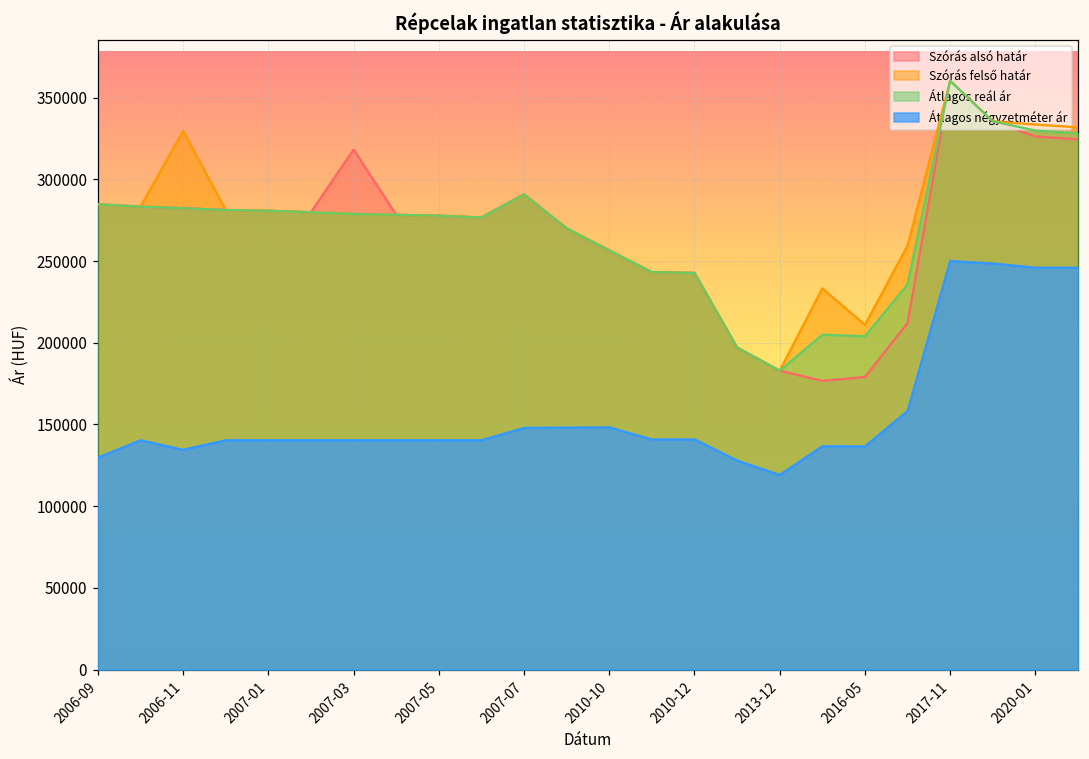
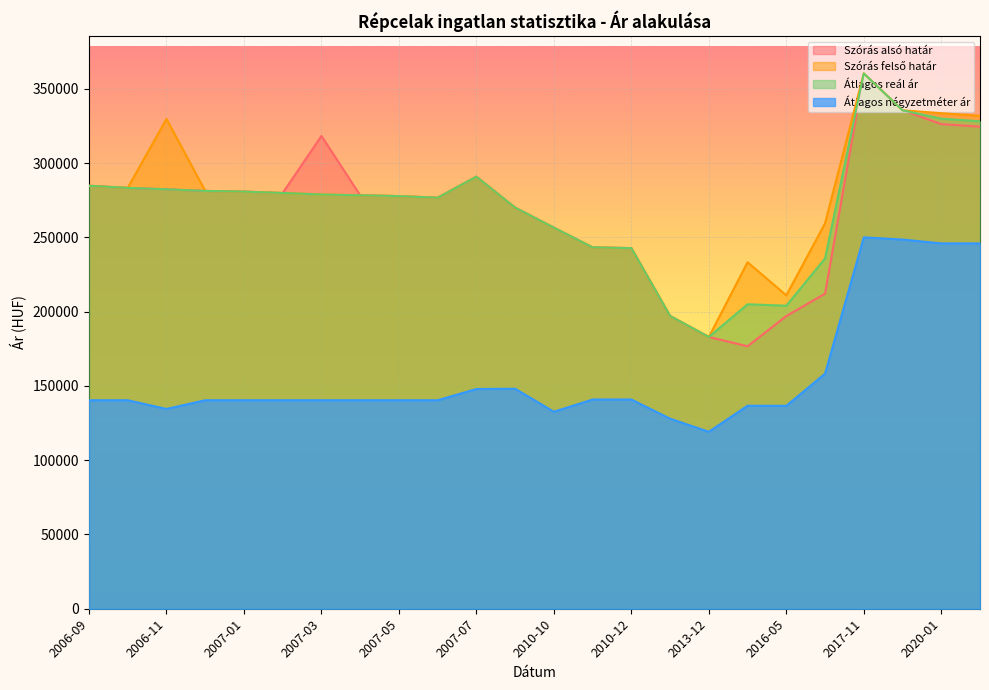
Átlagos négyzetméter ár, 2006-09: 130000 -> 140000
Átlagos négyzetméter ár, 2010-10: 148000 -> 133000
Szórás alsó határ, 2016-05: 179000 -> 197000
